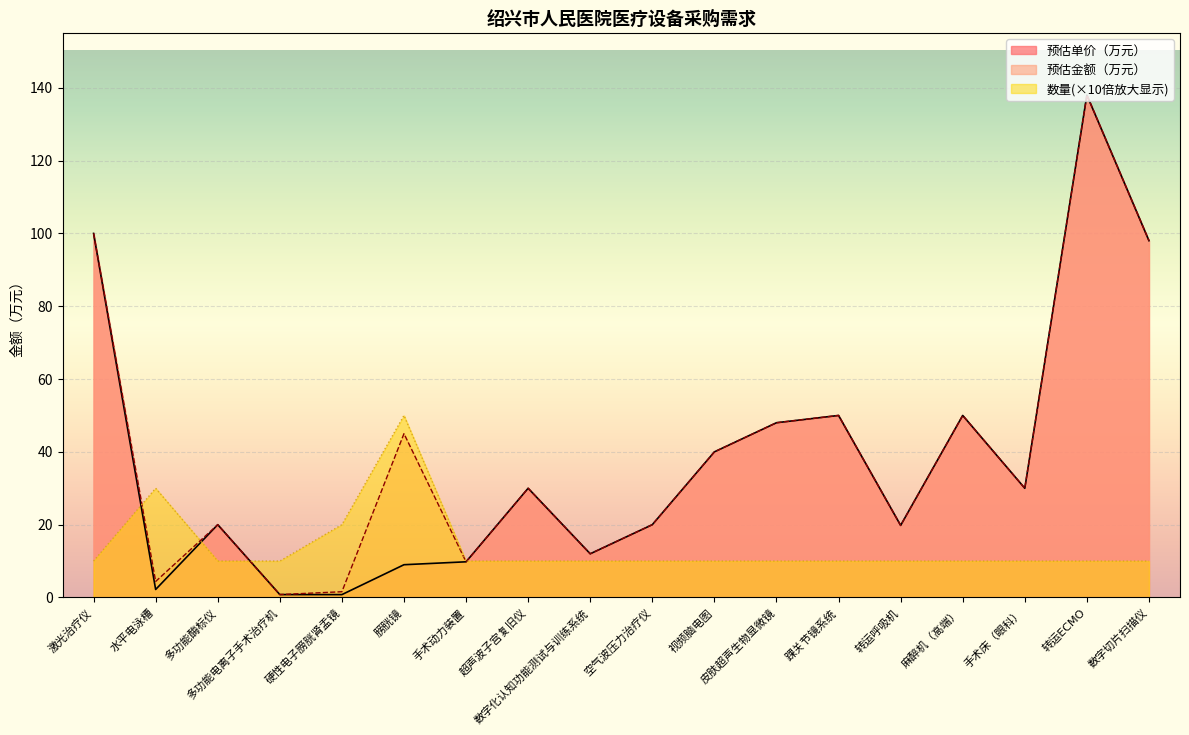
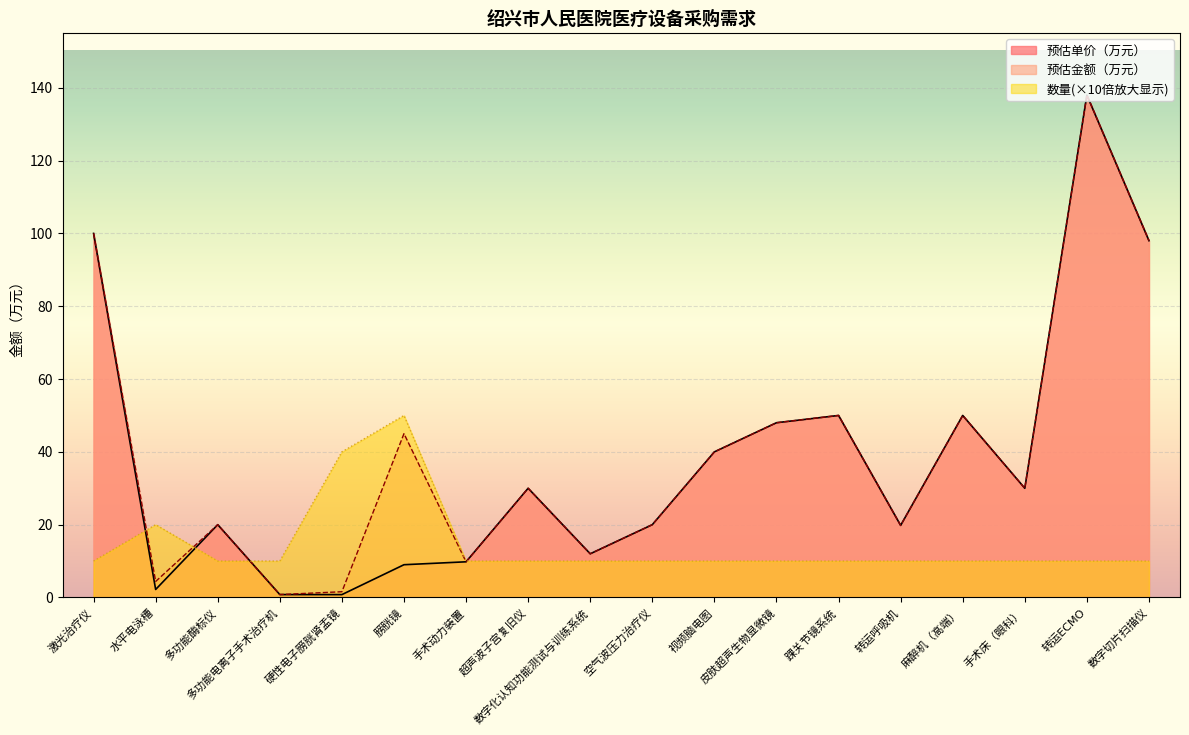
数量(×10倍放大显示), 水平电泳槽: 30 -> 20
数量(×10倍放大显示), 硬性电子膀胱肾盂镜: 20 -> 40
